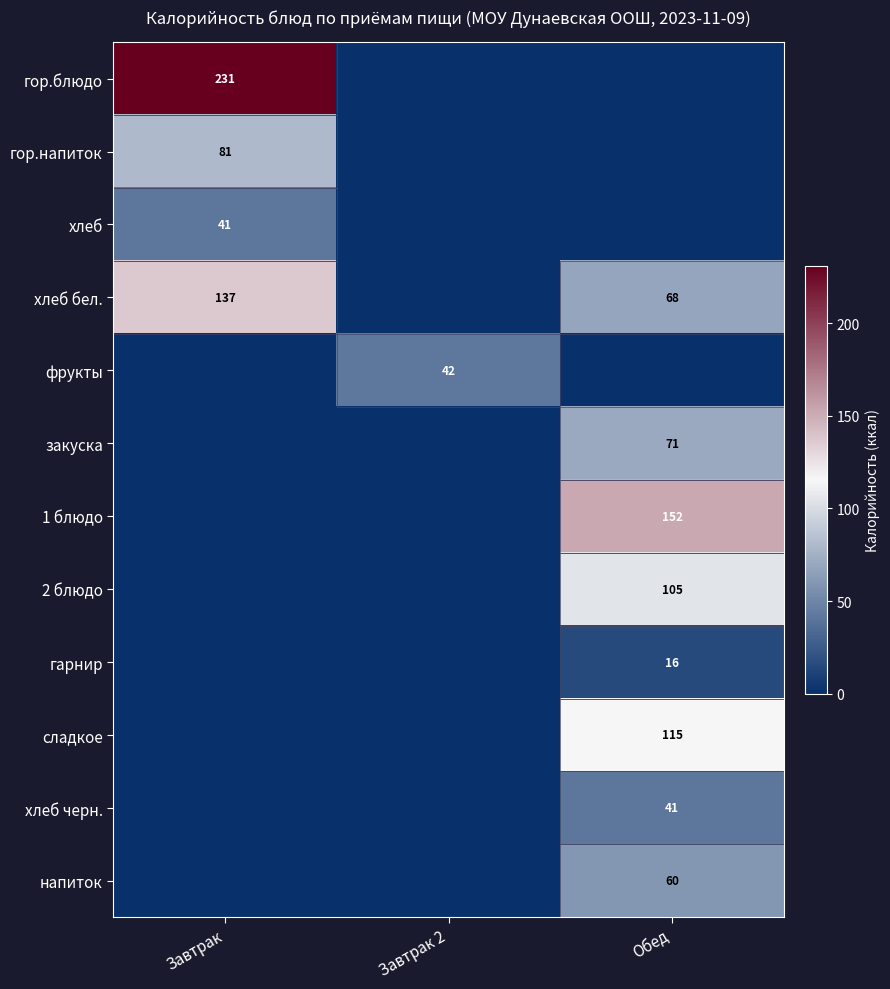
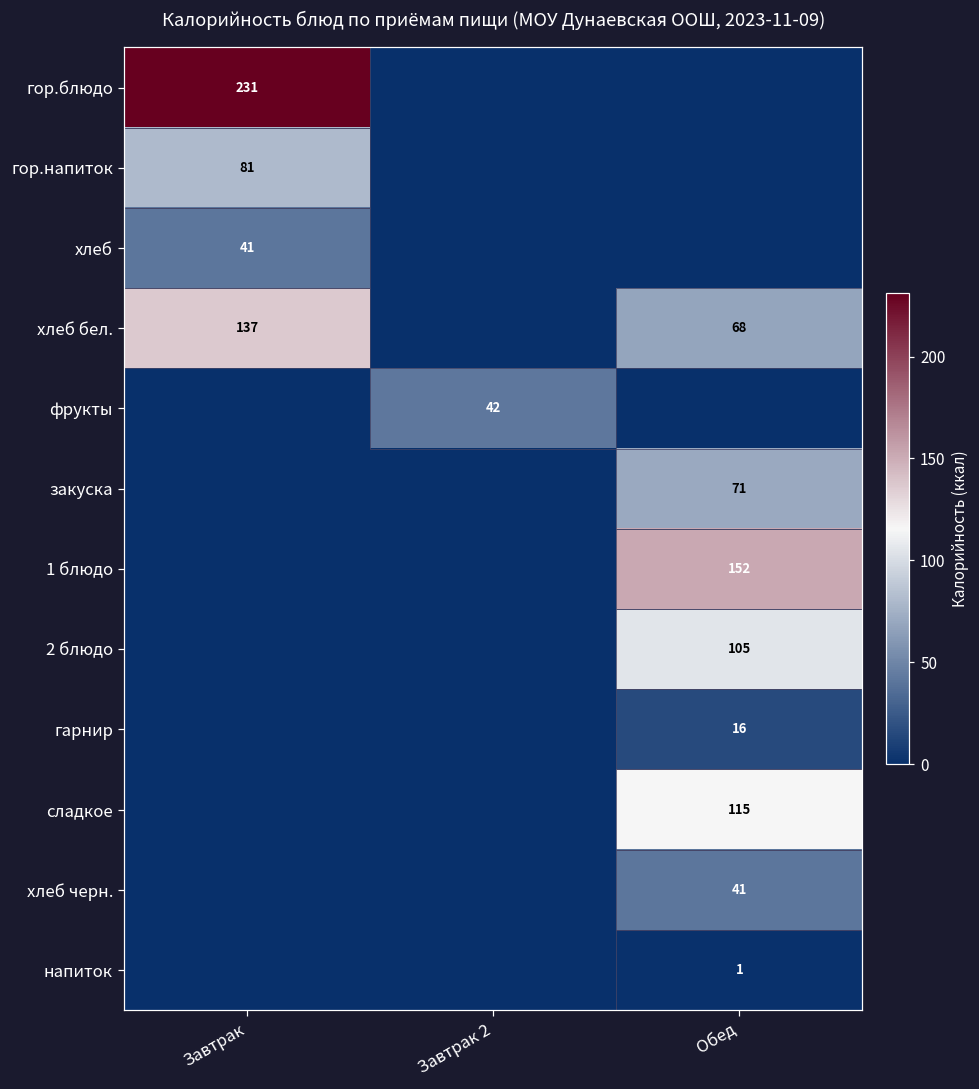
напиток, Обед: 60 -> 1
